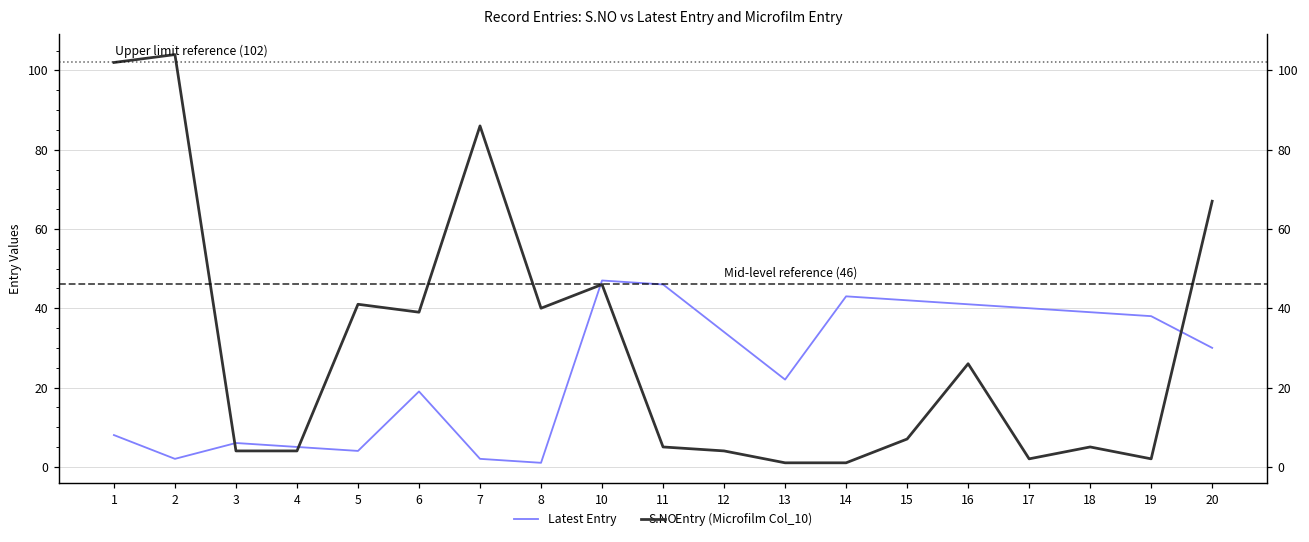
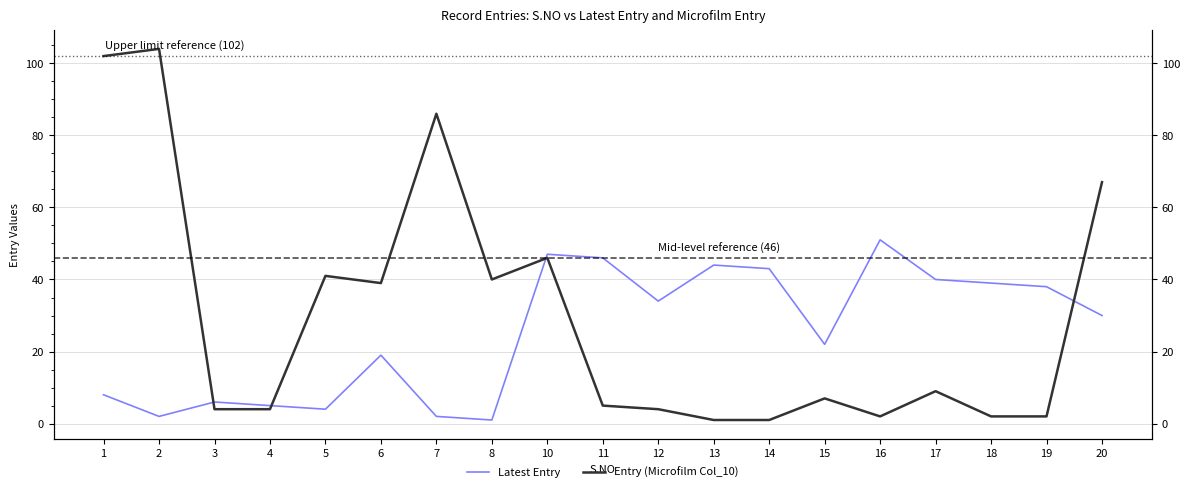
Latest Entry, 13: 22 -> 44
Latest Entry, 15: 42 -> 22
Latest Entry, 16: 41 -> 51
Entry (Microfilm Col_10), 16: 26 -> 2
Entry (Microfilm Col_10), 17: 2 -> 9
Entry (Microfilm Col_10), 18: 5 -> 2
